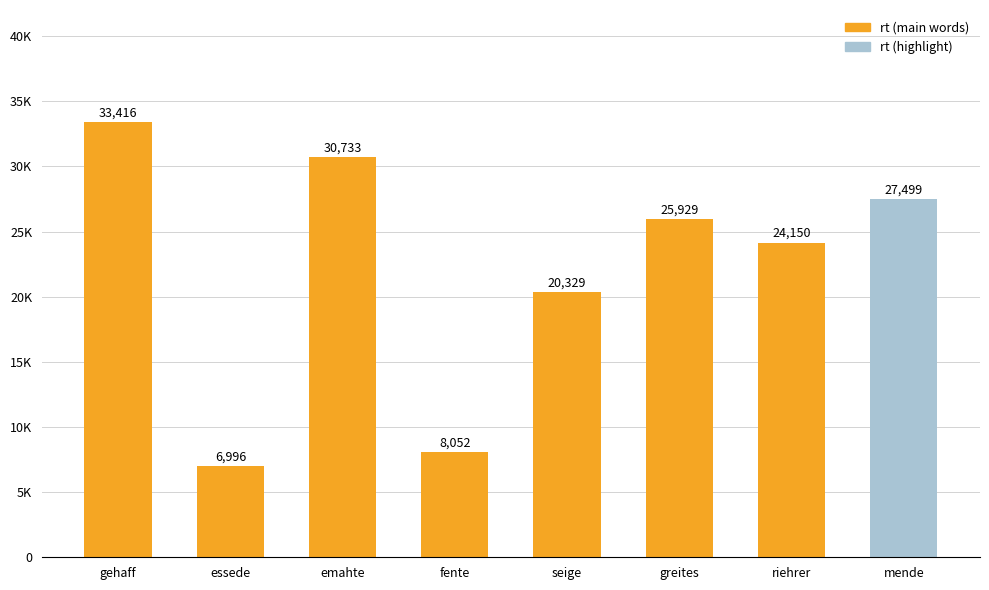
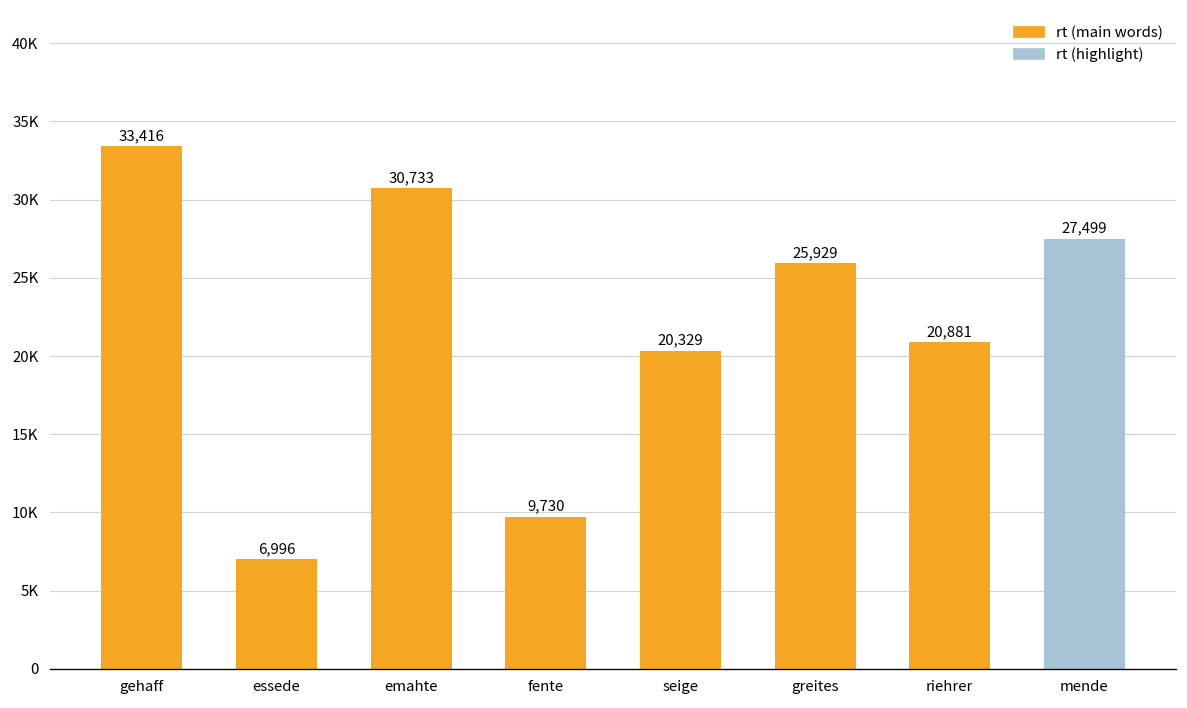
fente: 8,052 -> 9,730
riehrer: 24,150 -> 20,881
